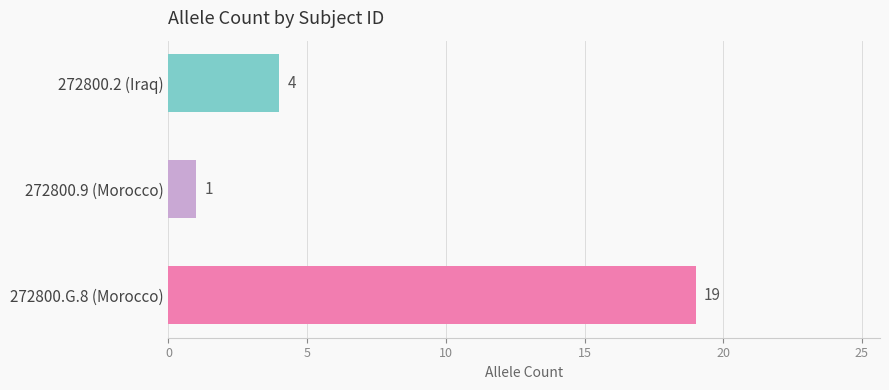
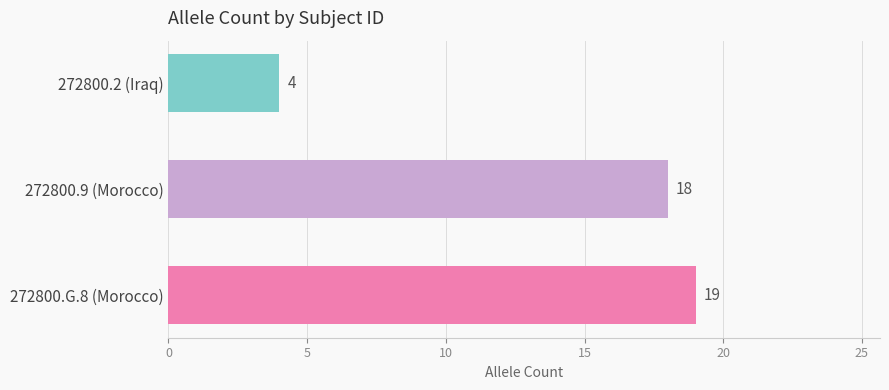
272800.9 (Morocco): 1 -> 18
